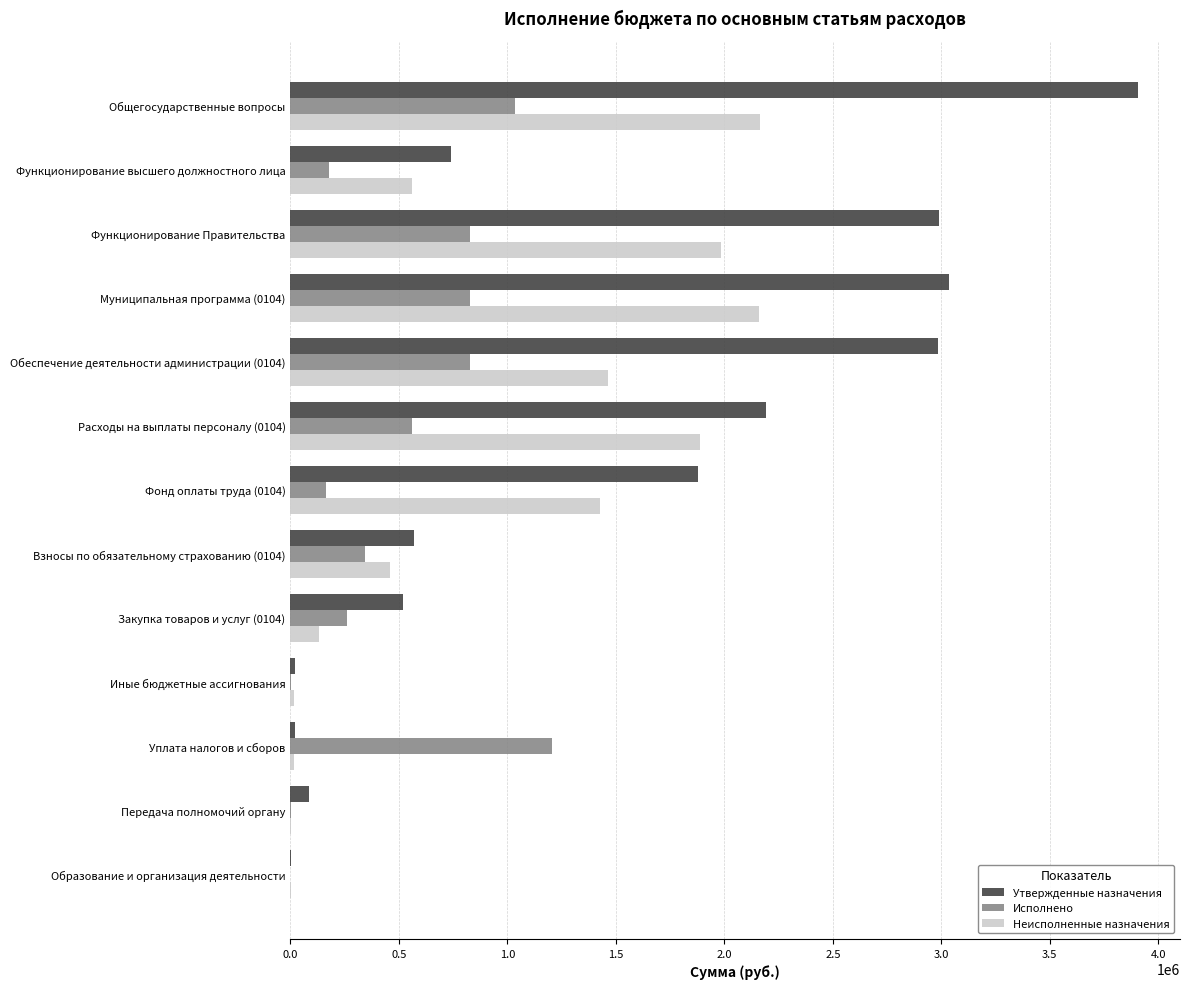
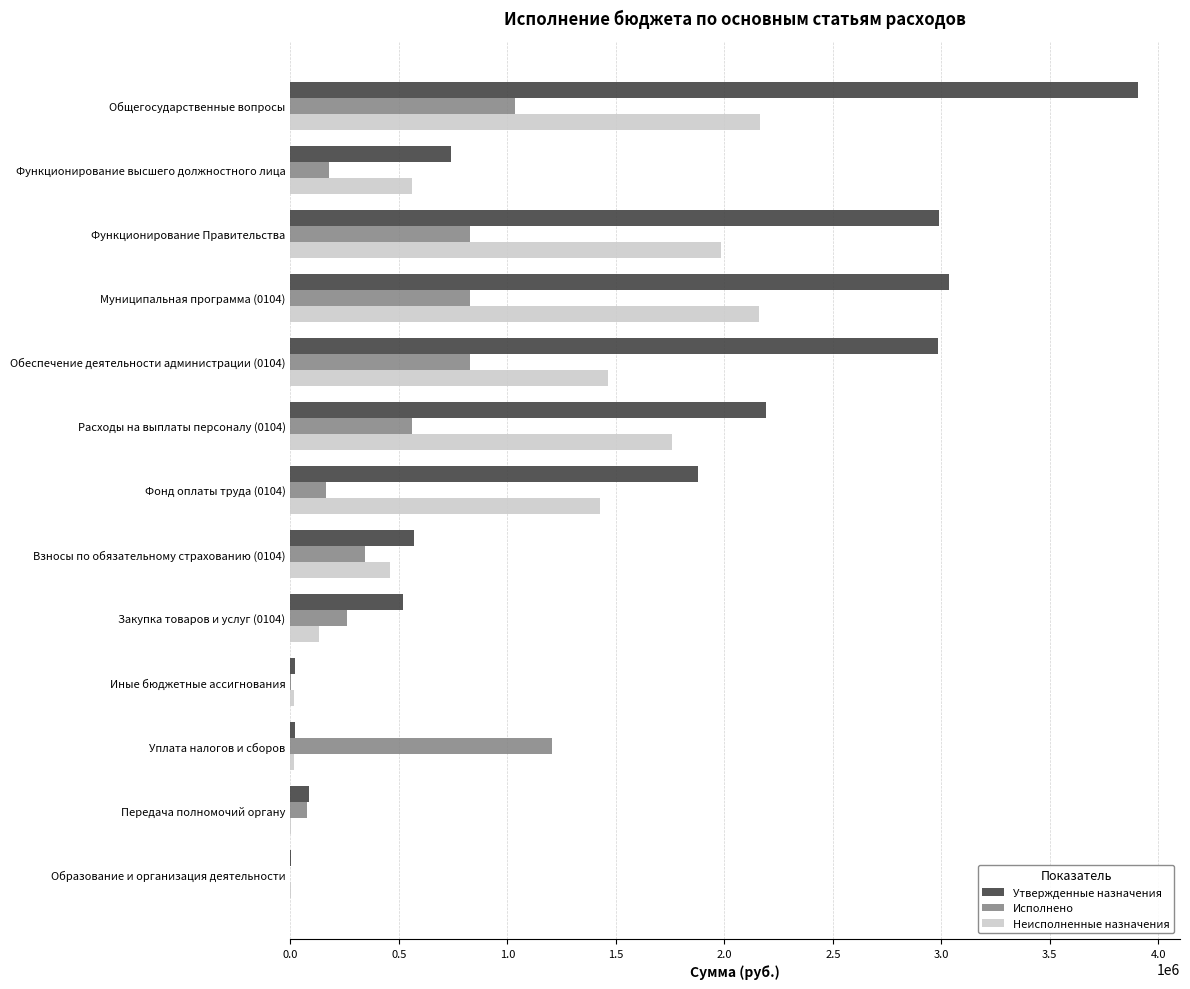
Неисполненные назначения, Расходы на выплаты персоналу (0104): 1890000 -> 1760000
Исполнено, Передача полномочий органу: 0 -> 80000
